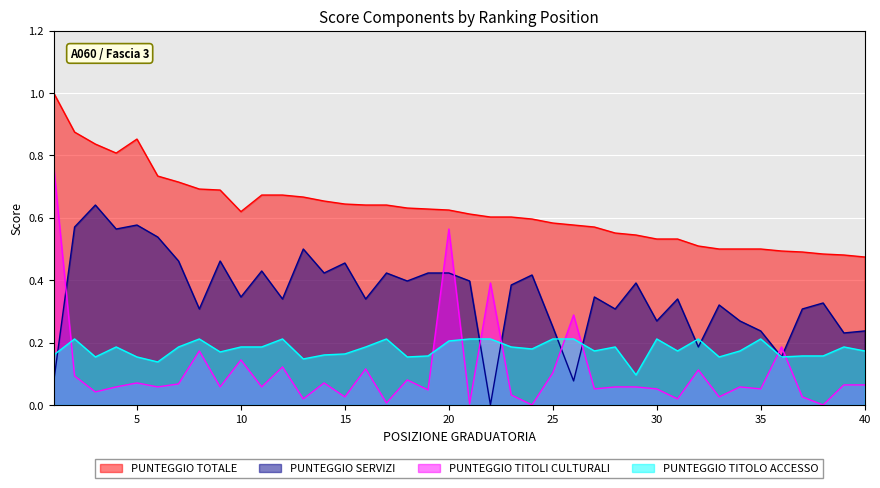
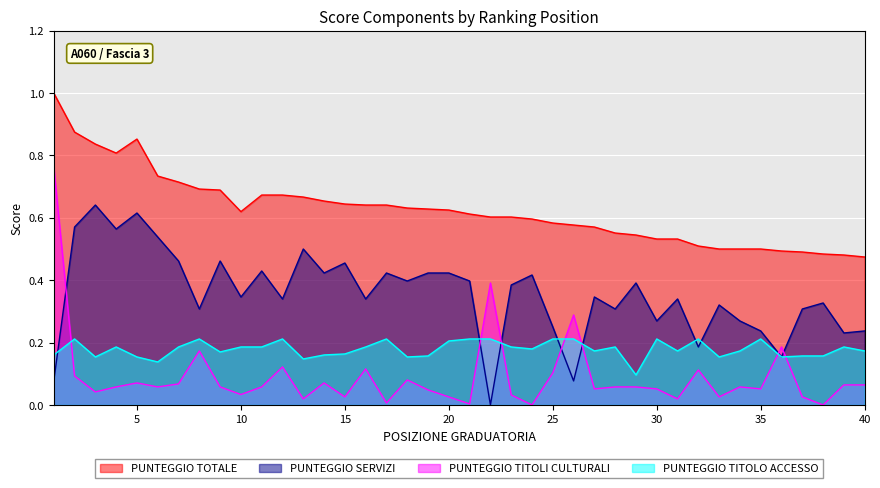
PUNTEGGIO SERVIZI, 5: 0.58 -> 0.62
PUNTEGGIO TITOLI CULTURALI, 10: 0.14 -> 0.03
PUNTEGGIO TITOLI CULTURALI, 20: 0.56 -> 0.03
